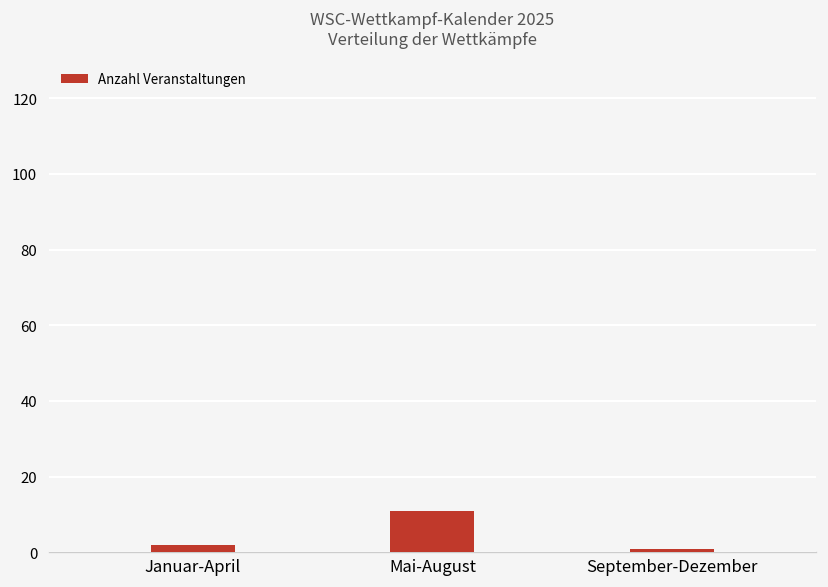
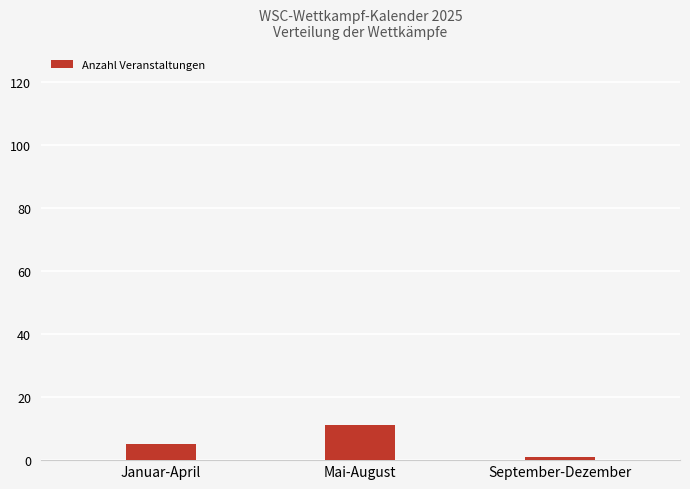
Januar-April: 2 -> 5
